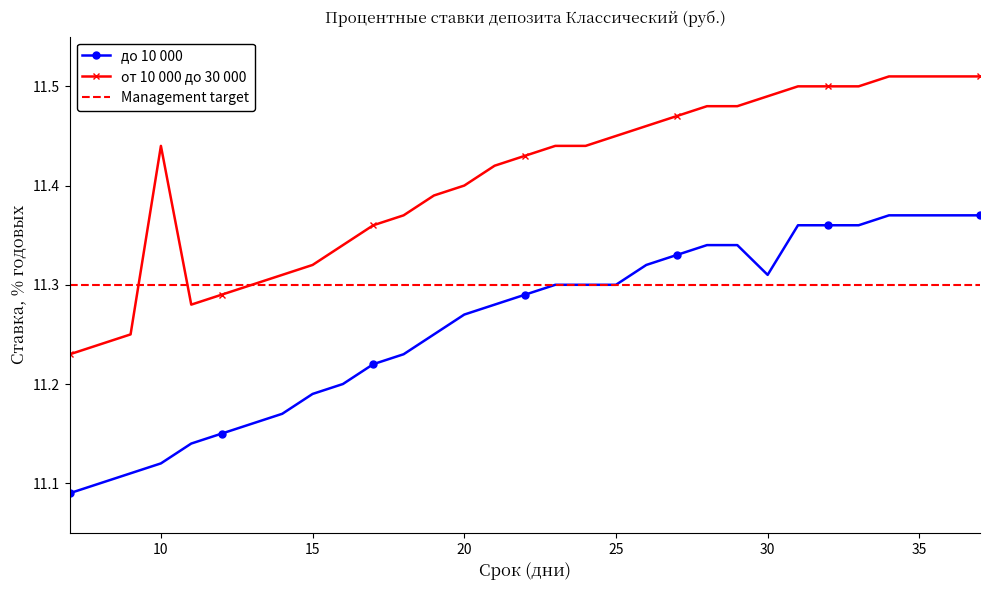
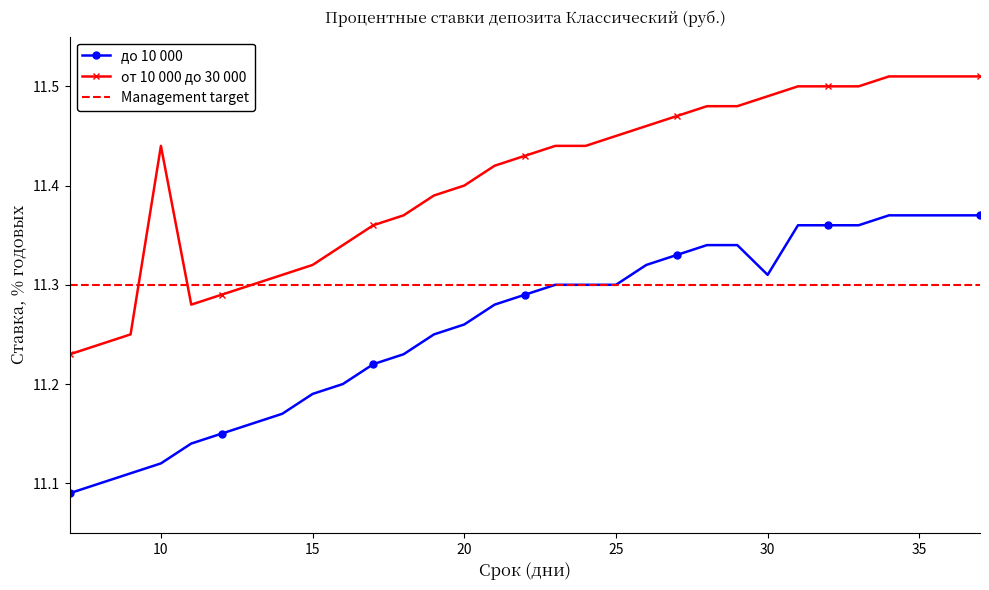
до 10 000, 20: 11.27 -> 11.26
